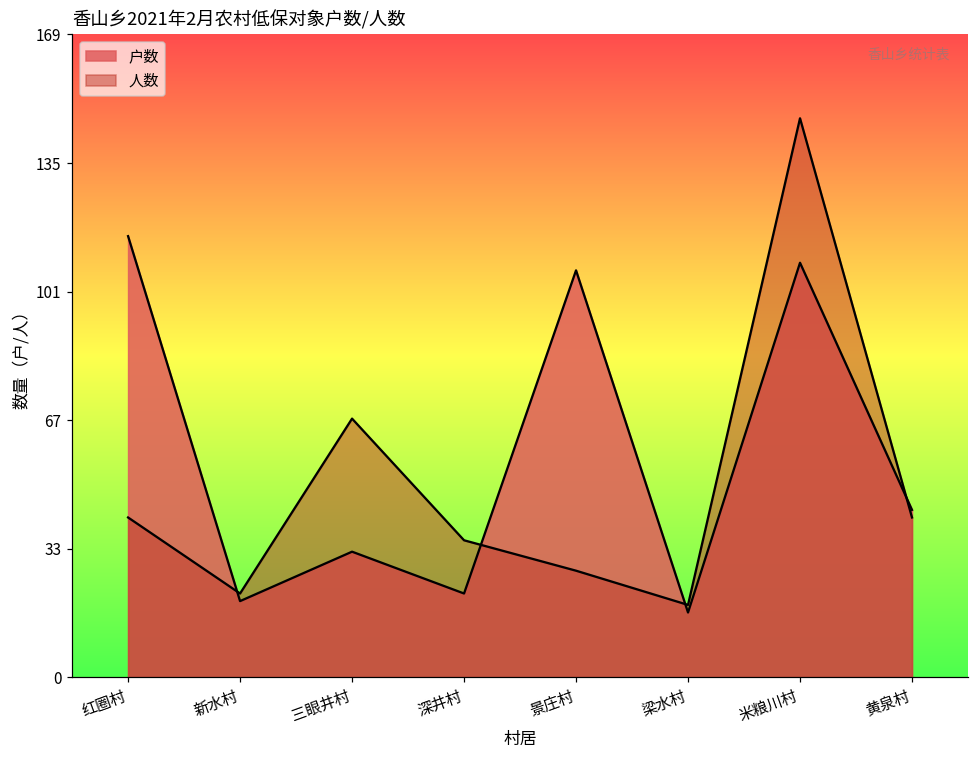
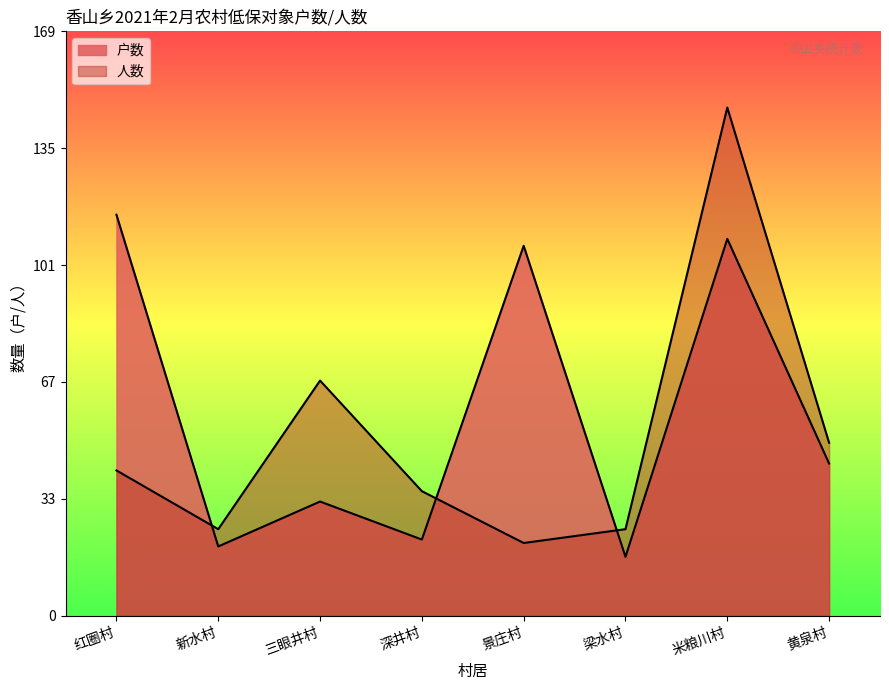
人数, 新水村: 22 -> 25
人数, 景庄村: 28 -> 21
人数, 梁水村: 19 -> 25
人数, 黄泉村: 42 -> 50
